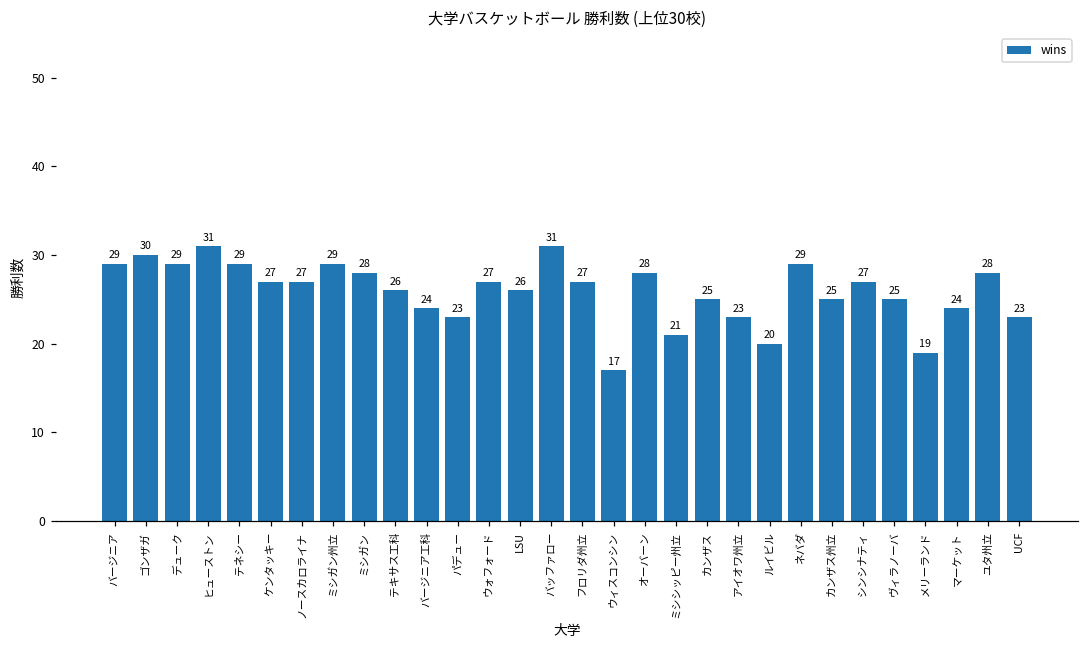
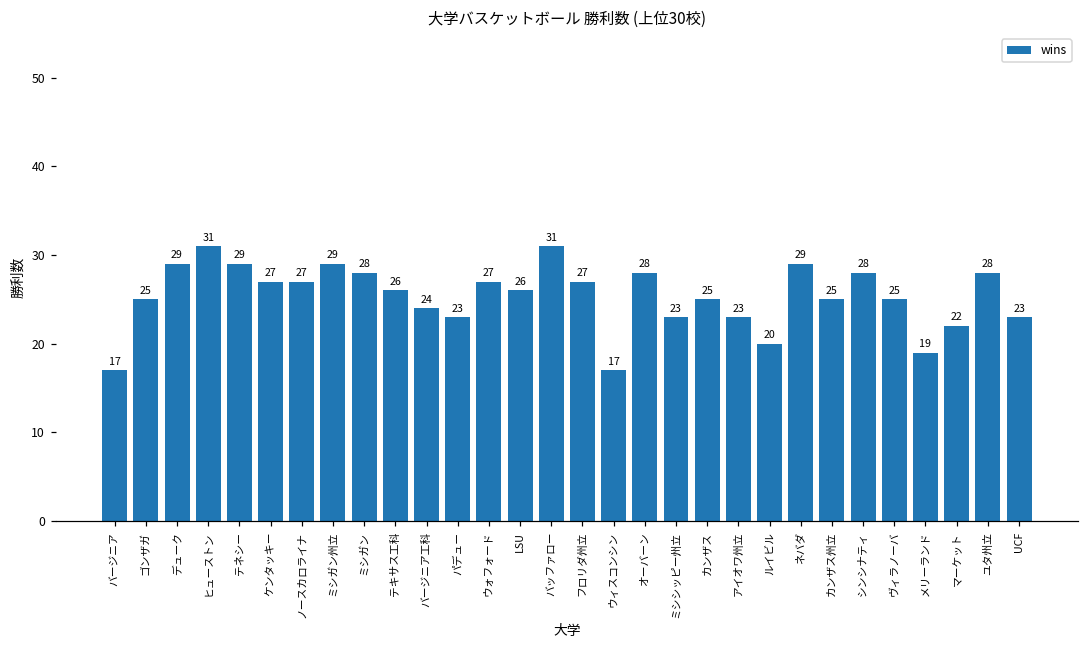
バージニア: 29 -> 17
ゴンザガ: 30 -> 25
ミシシッピー州立: 21 -> 23
シンシナティ: 27 -> 28
マーケット: 24 -> 22
